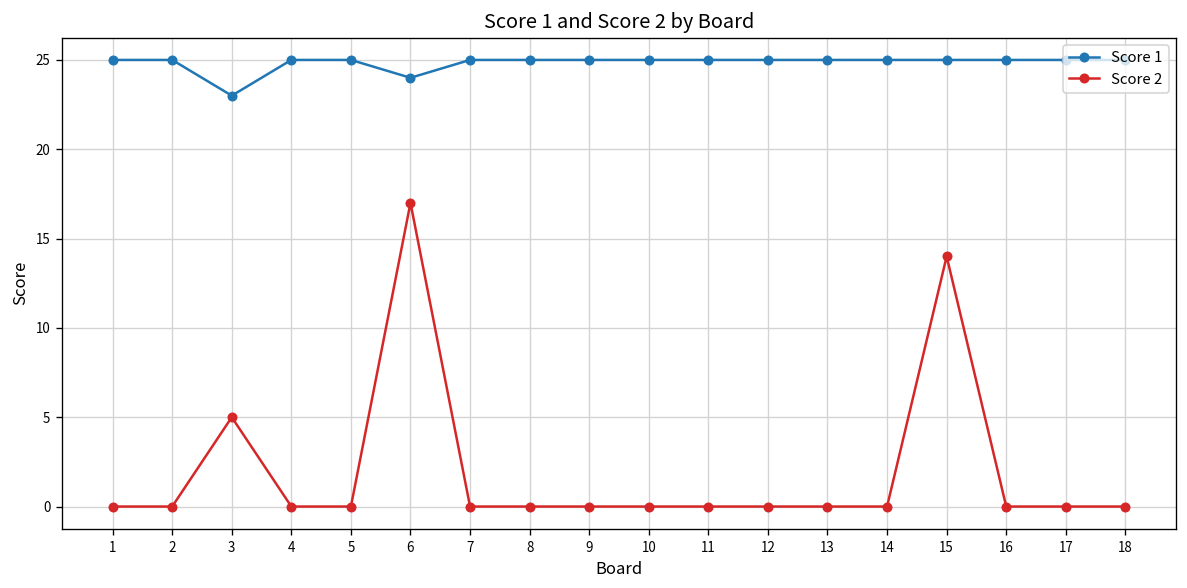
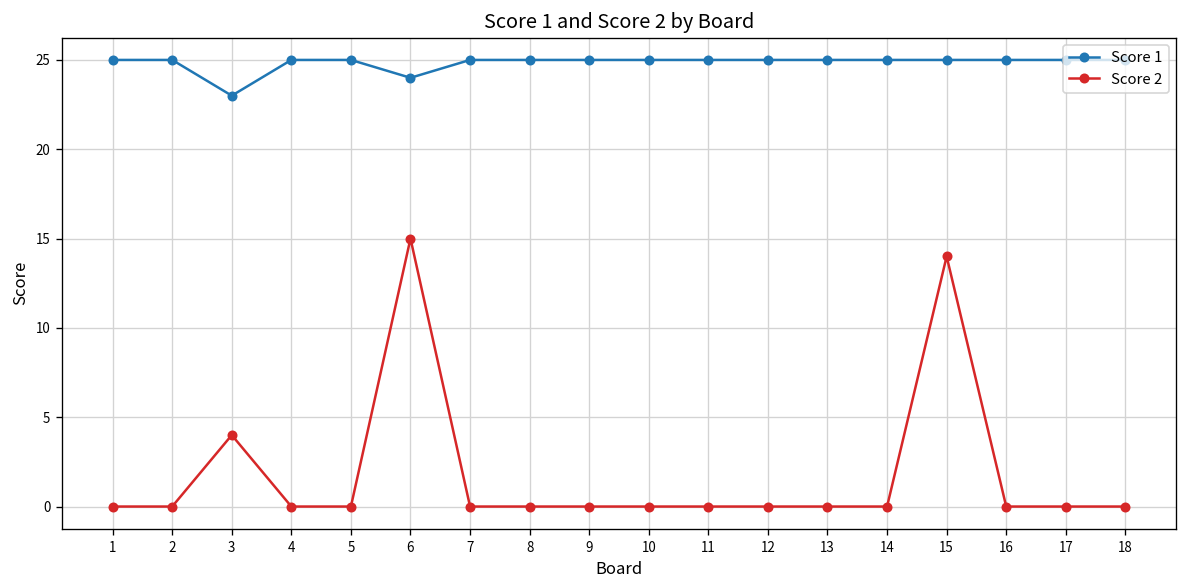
Score 2, 3: 5 -> 4
Score 2, 6: 17 -> 15
